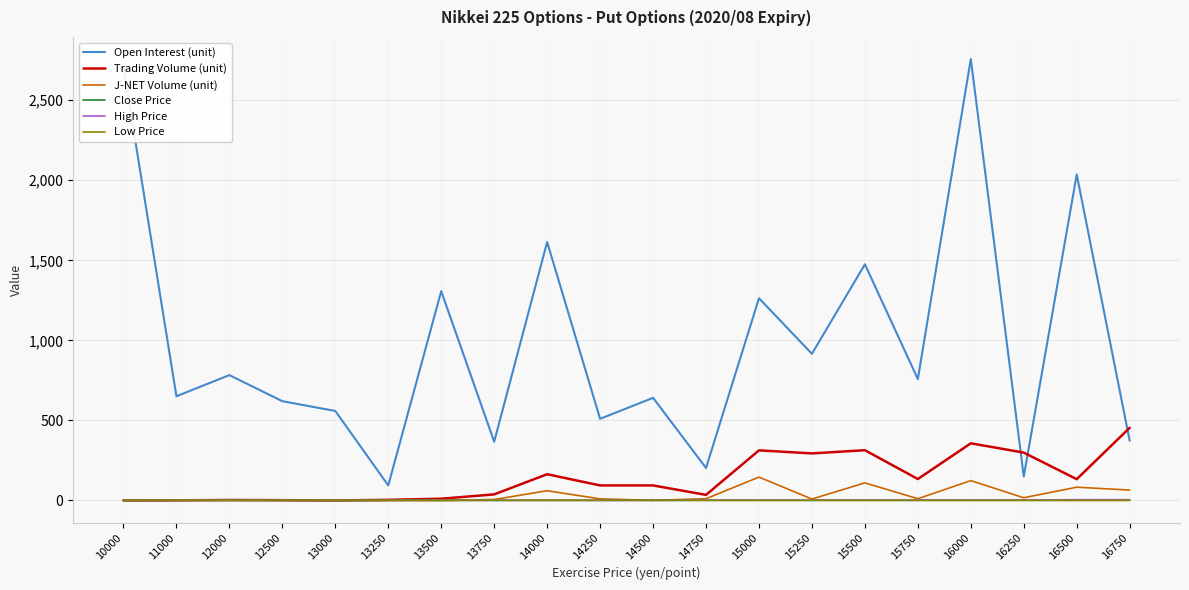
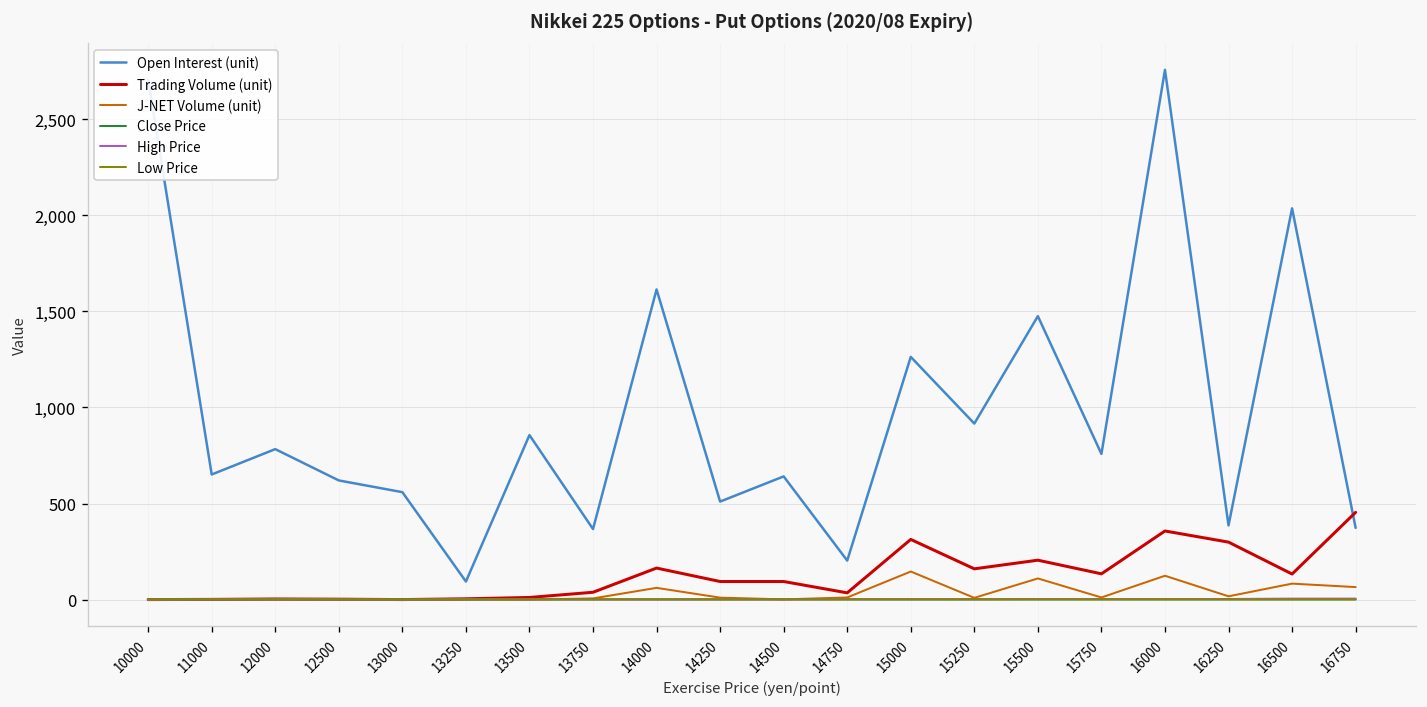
Open Interest (unit), 13500: 1,310 -> 860
Trading Volume (unit), 15250: 290 -> 160
Trading Volume (unit), 15500: 310 -> 210
Open Interest (unit), 16250: 150 -> 390
